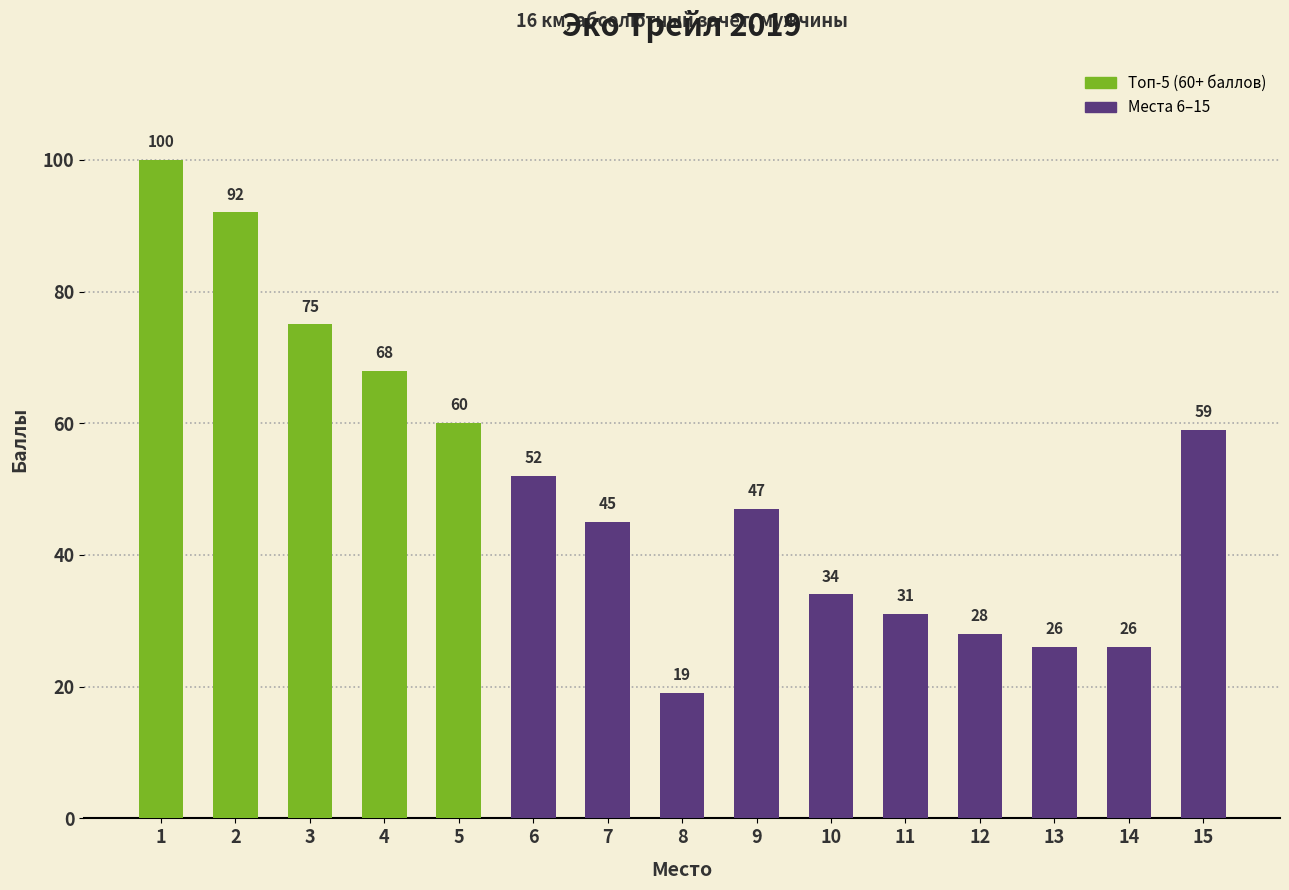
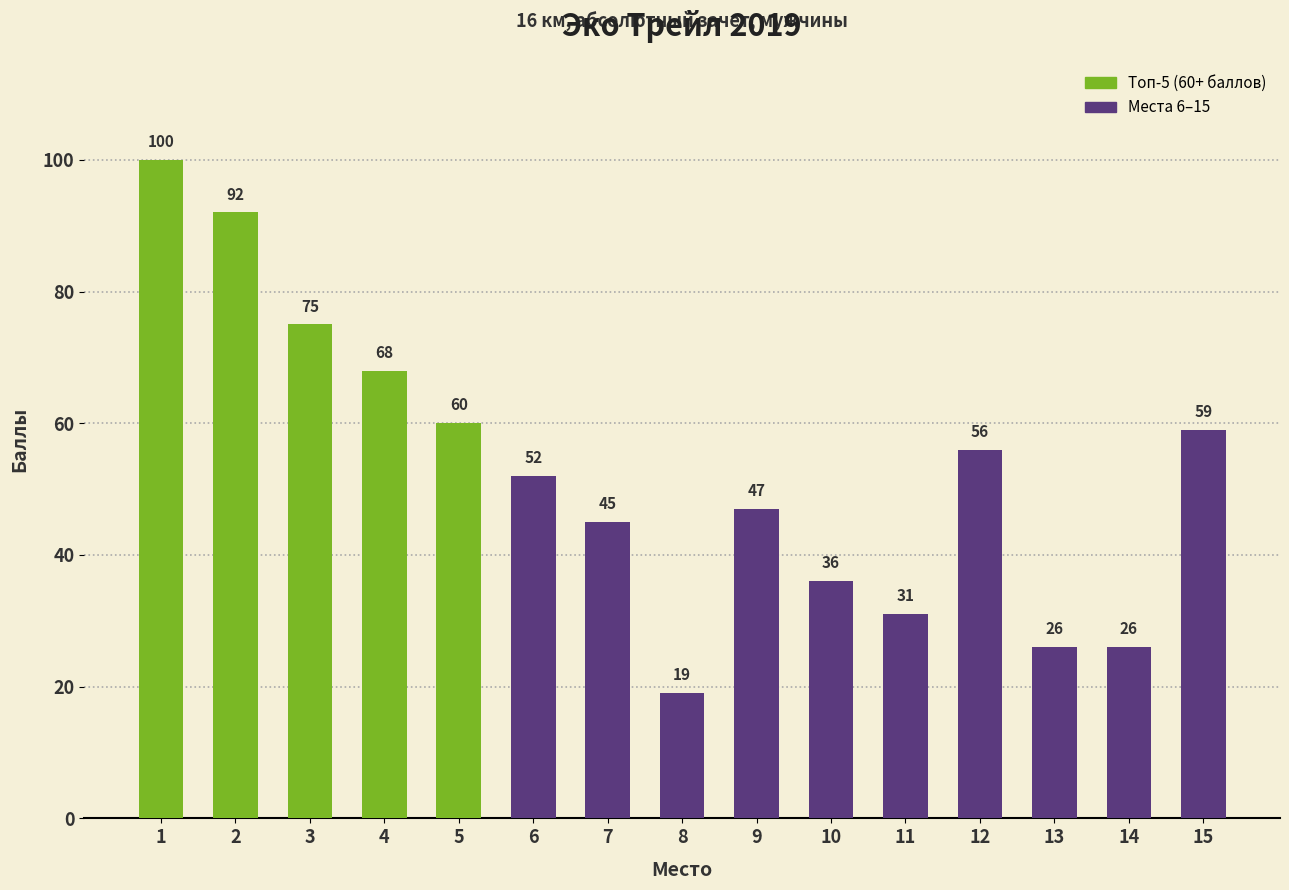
10: 34 -> 36
12: 28 -> 56
